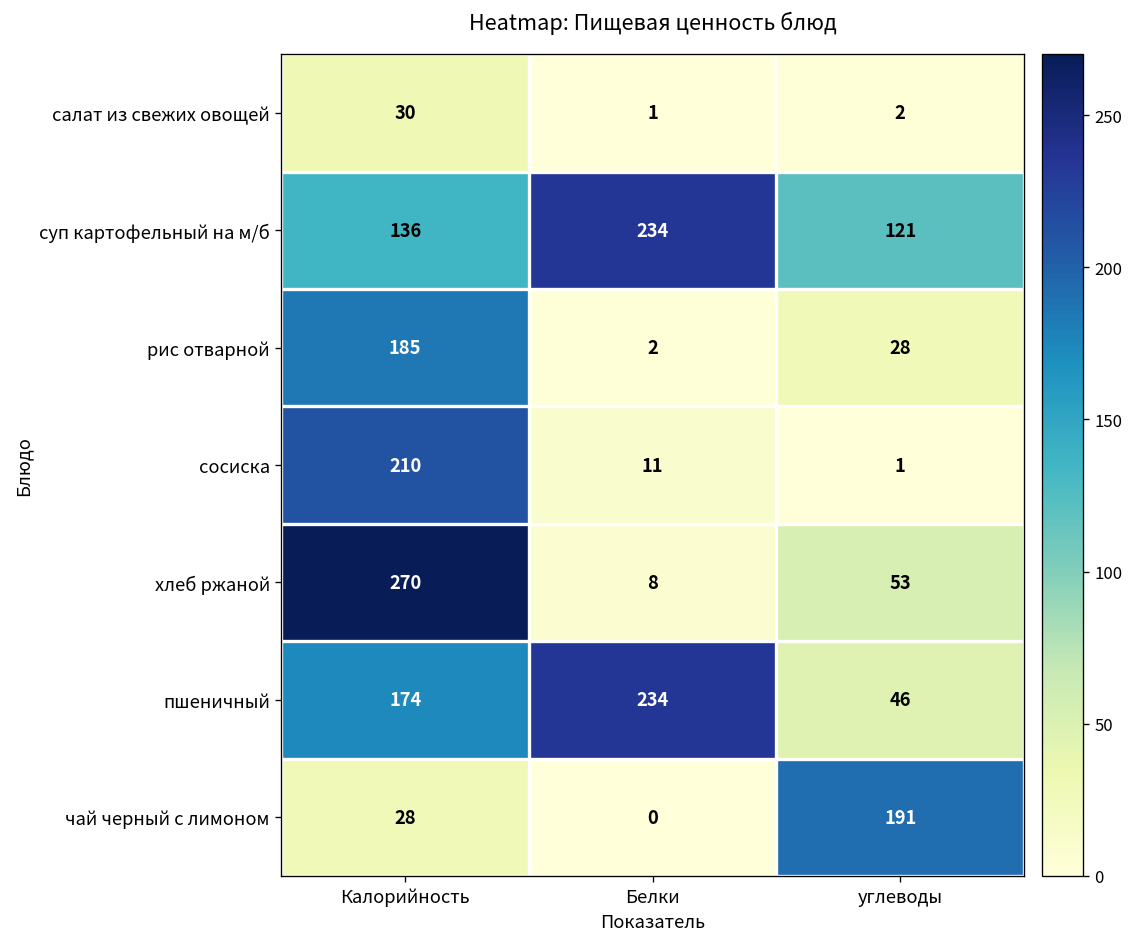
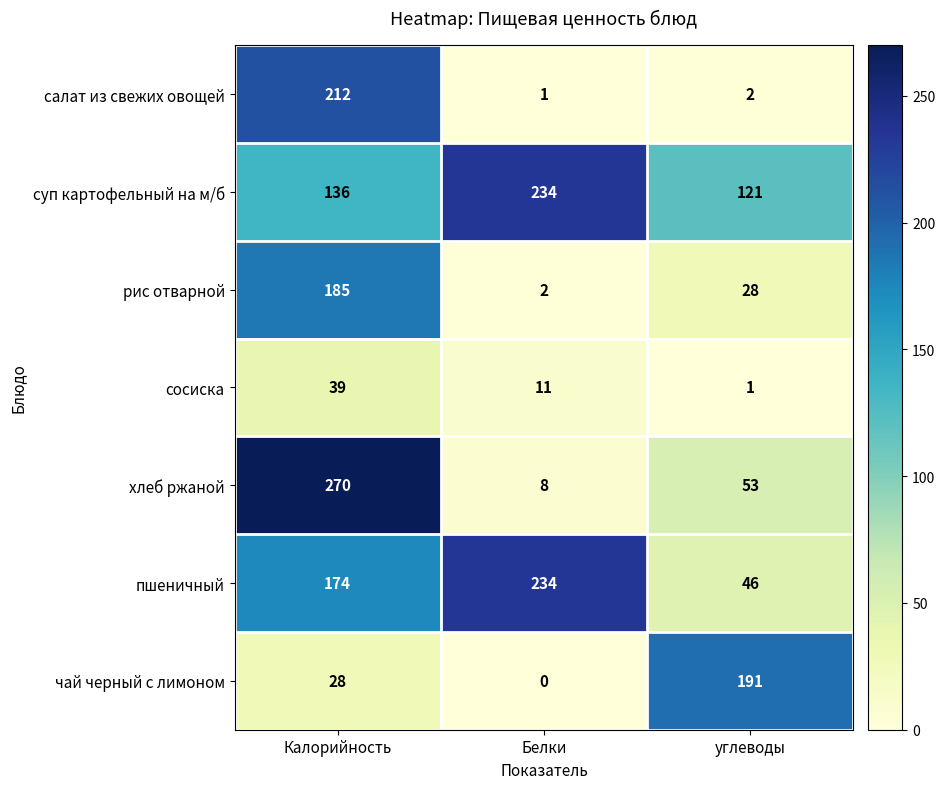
салат из свежих овощей, Калорийность: 30 -> 212
сосиска, Калорийность: 210 -> 39
